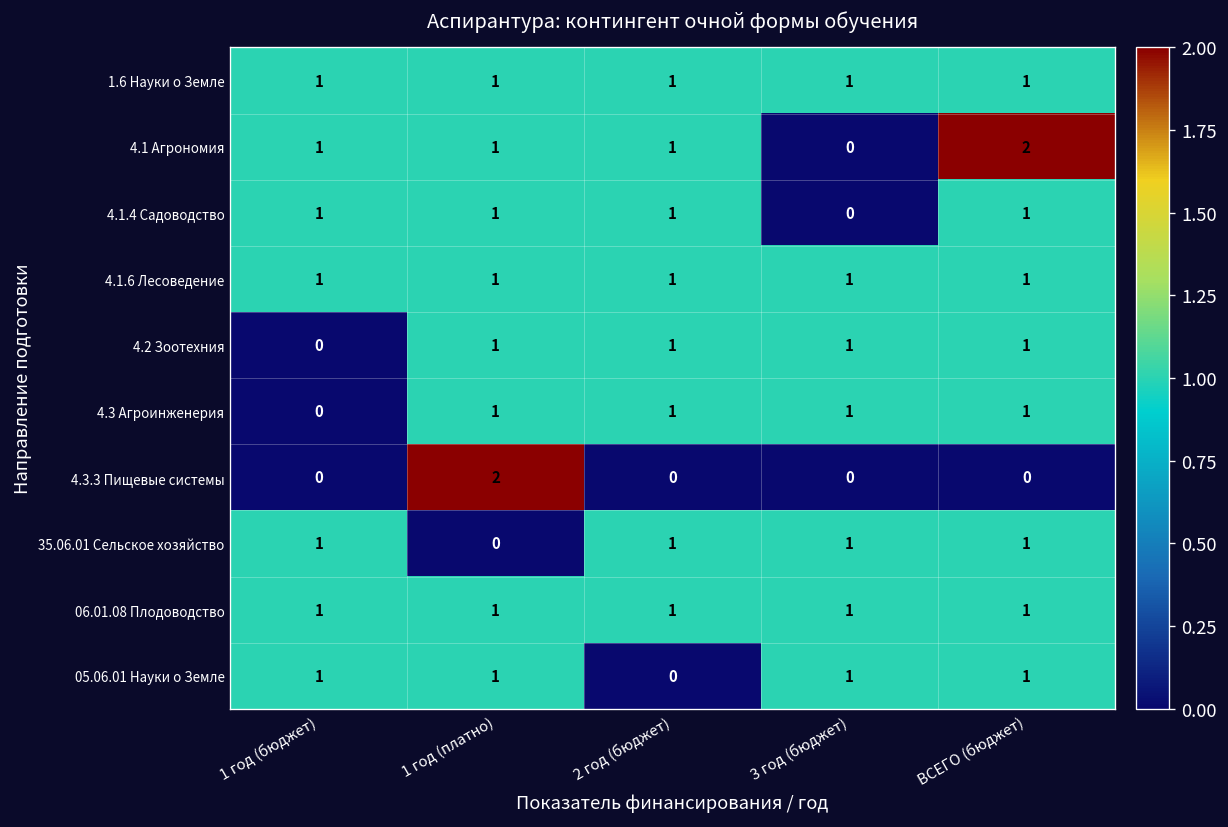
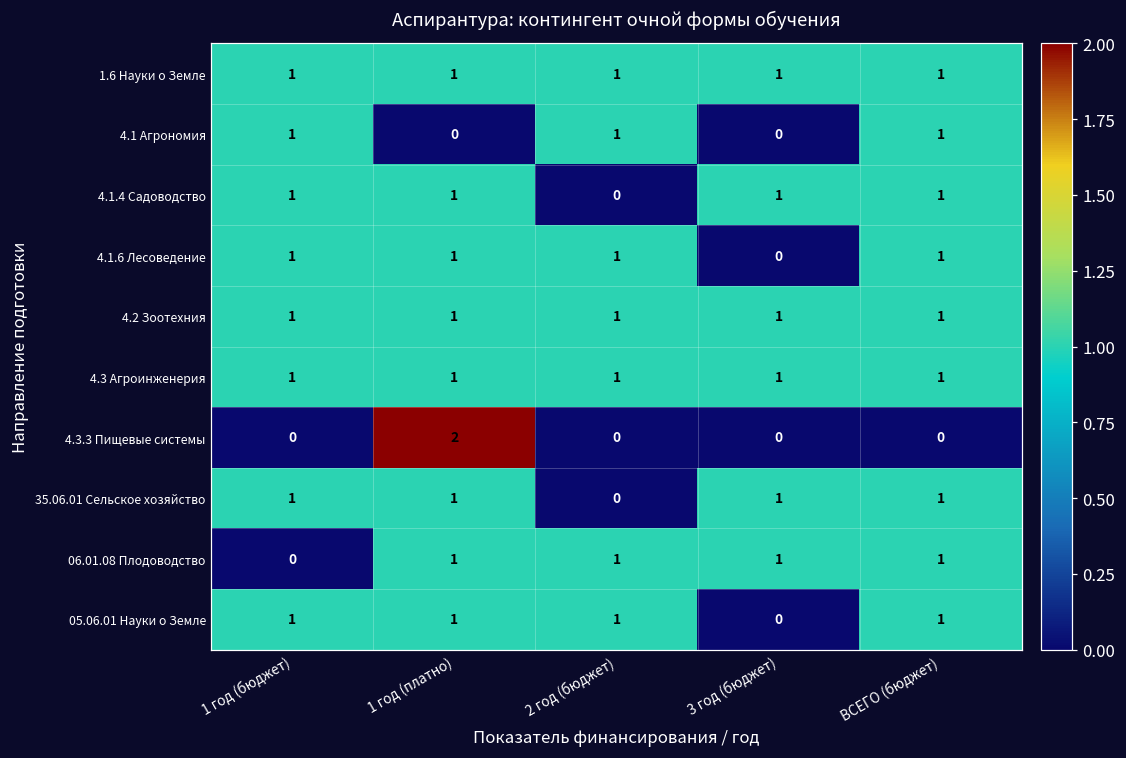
4.1 Агрономия, 1 год (платно): 1 -> 0
4.1 Агрономия, ВСЕГО (бюджет): 2 -> 1
4.1.4 Садоводство, 2 год (бюджет): 1 -> 0
4.1.4 Садоводство, 3 год (бюджет): 0 -> 1
4.1.6 Лесоведение, 3 год (бюджет): 1 -> 0
4.2 Зоотехния, 1 год (бюджет): 0 -> 1
4.3 Агроинженерия, 1 год (бюджет): 0 -> 1
35.06.01 Сельское хозяйство, 1 год (платно): 0 -> 1
35.06.01 Сельское хозяйство, 2 год (бюджет): 1 -> 0
06.01.08 Плодоводство, 1 год (бюджет): 1 -> 0
05.06.01 Науки о Земле, 2 год (бюджет): 0 -> 1
05.06.01 Науки о Земле, 3 год (бюджет): 1 -> 0
